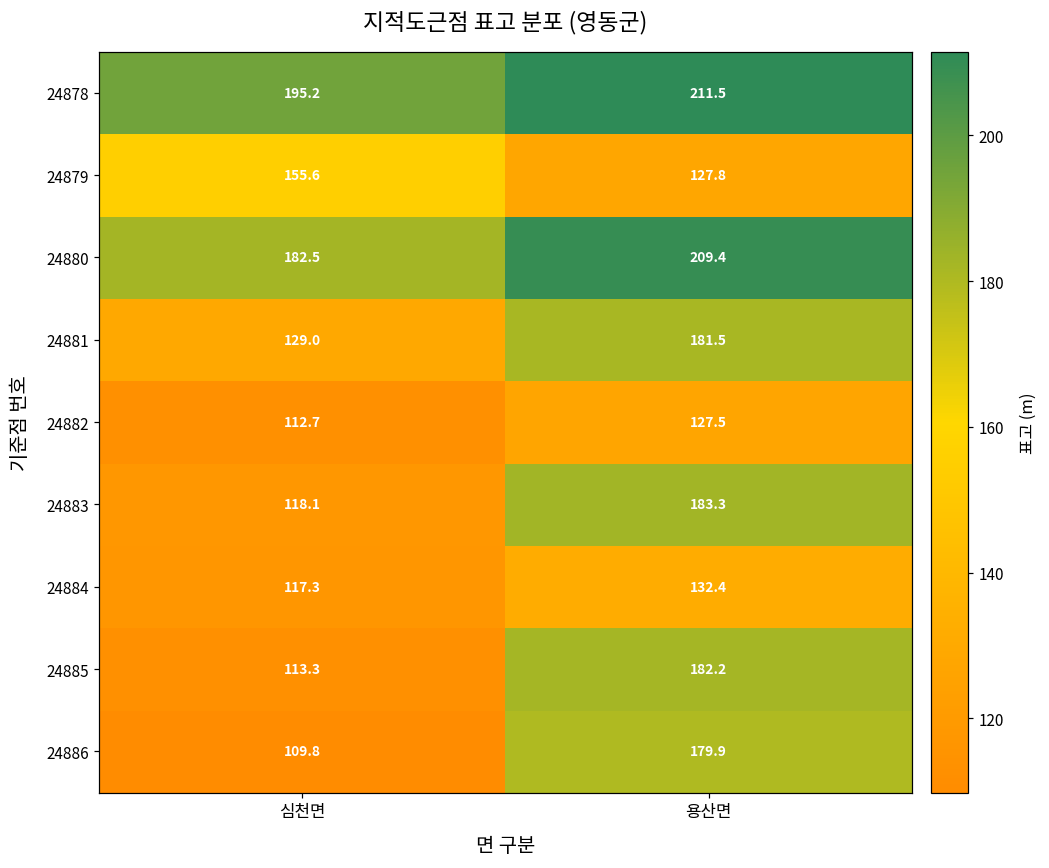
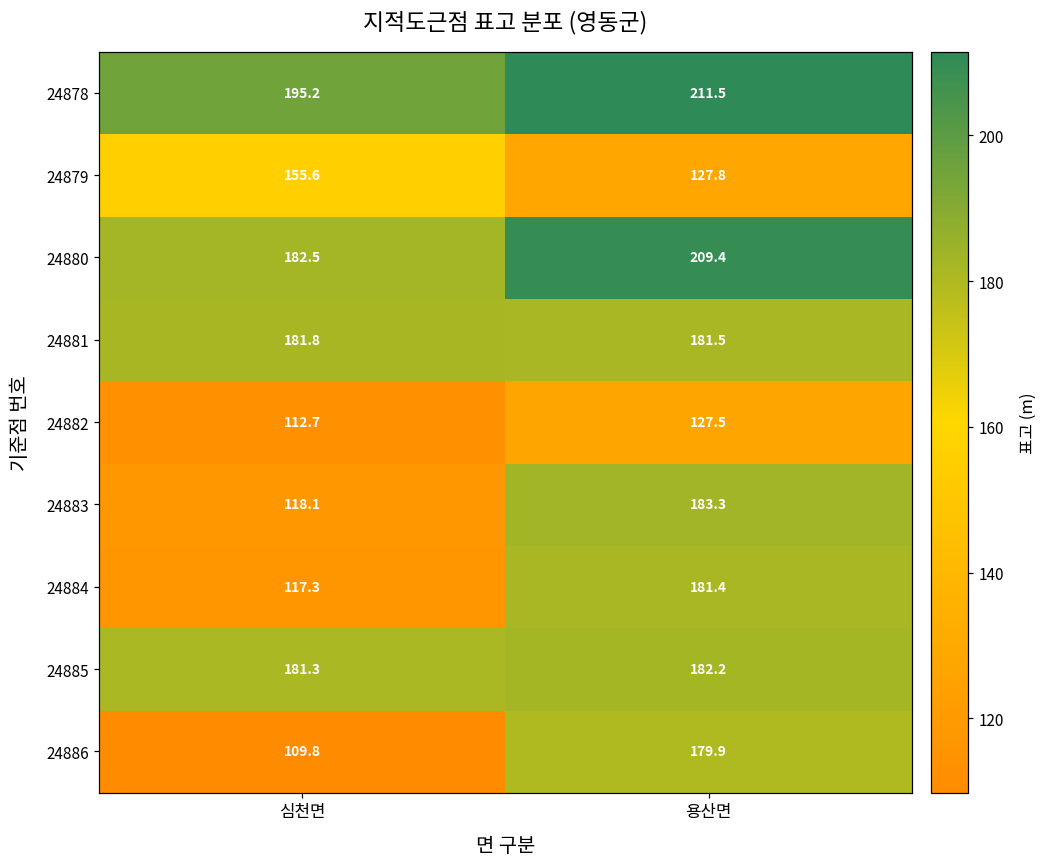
24881, 심천면: 129.0 -> 181.8
24884, 용산면: 132.4 -> 181.4
24885, 심천면: 113.3 -> 181.3
